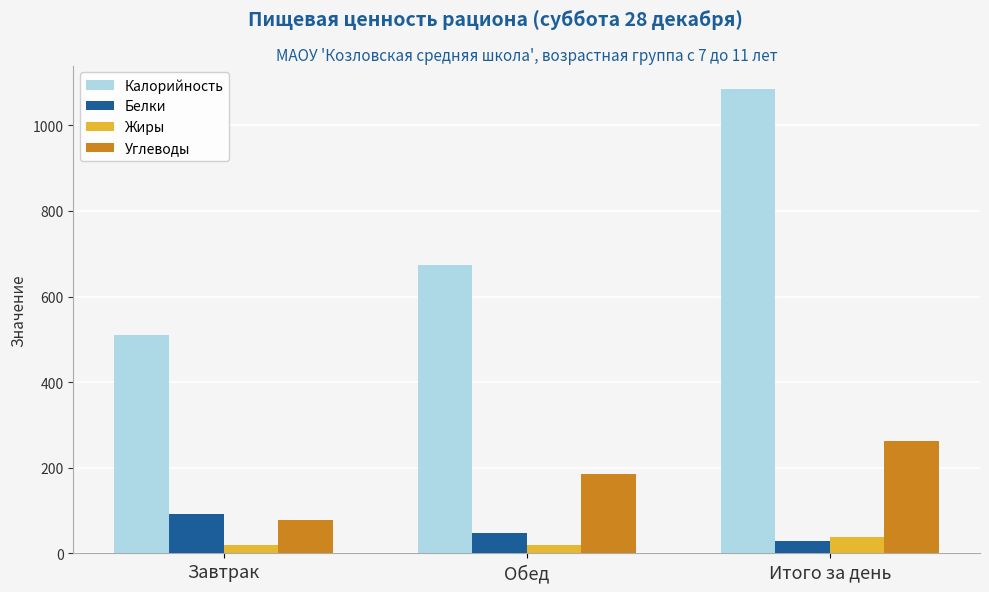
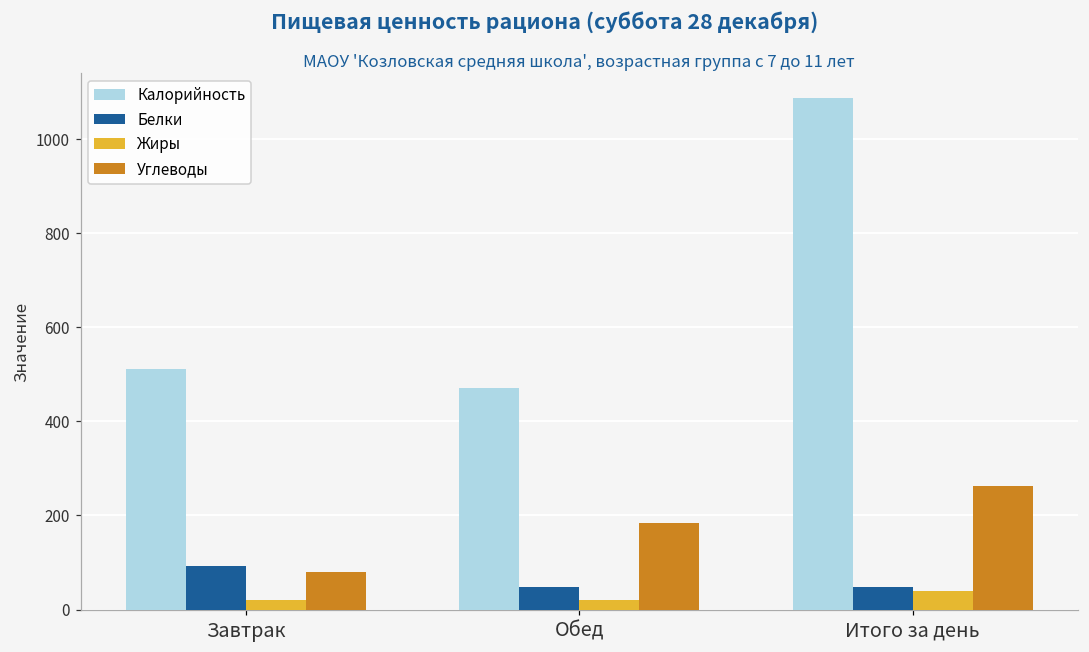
Калорийность, Обед: 670 -> 470
Белки, Итого за день: 30 -> 50
